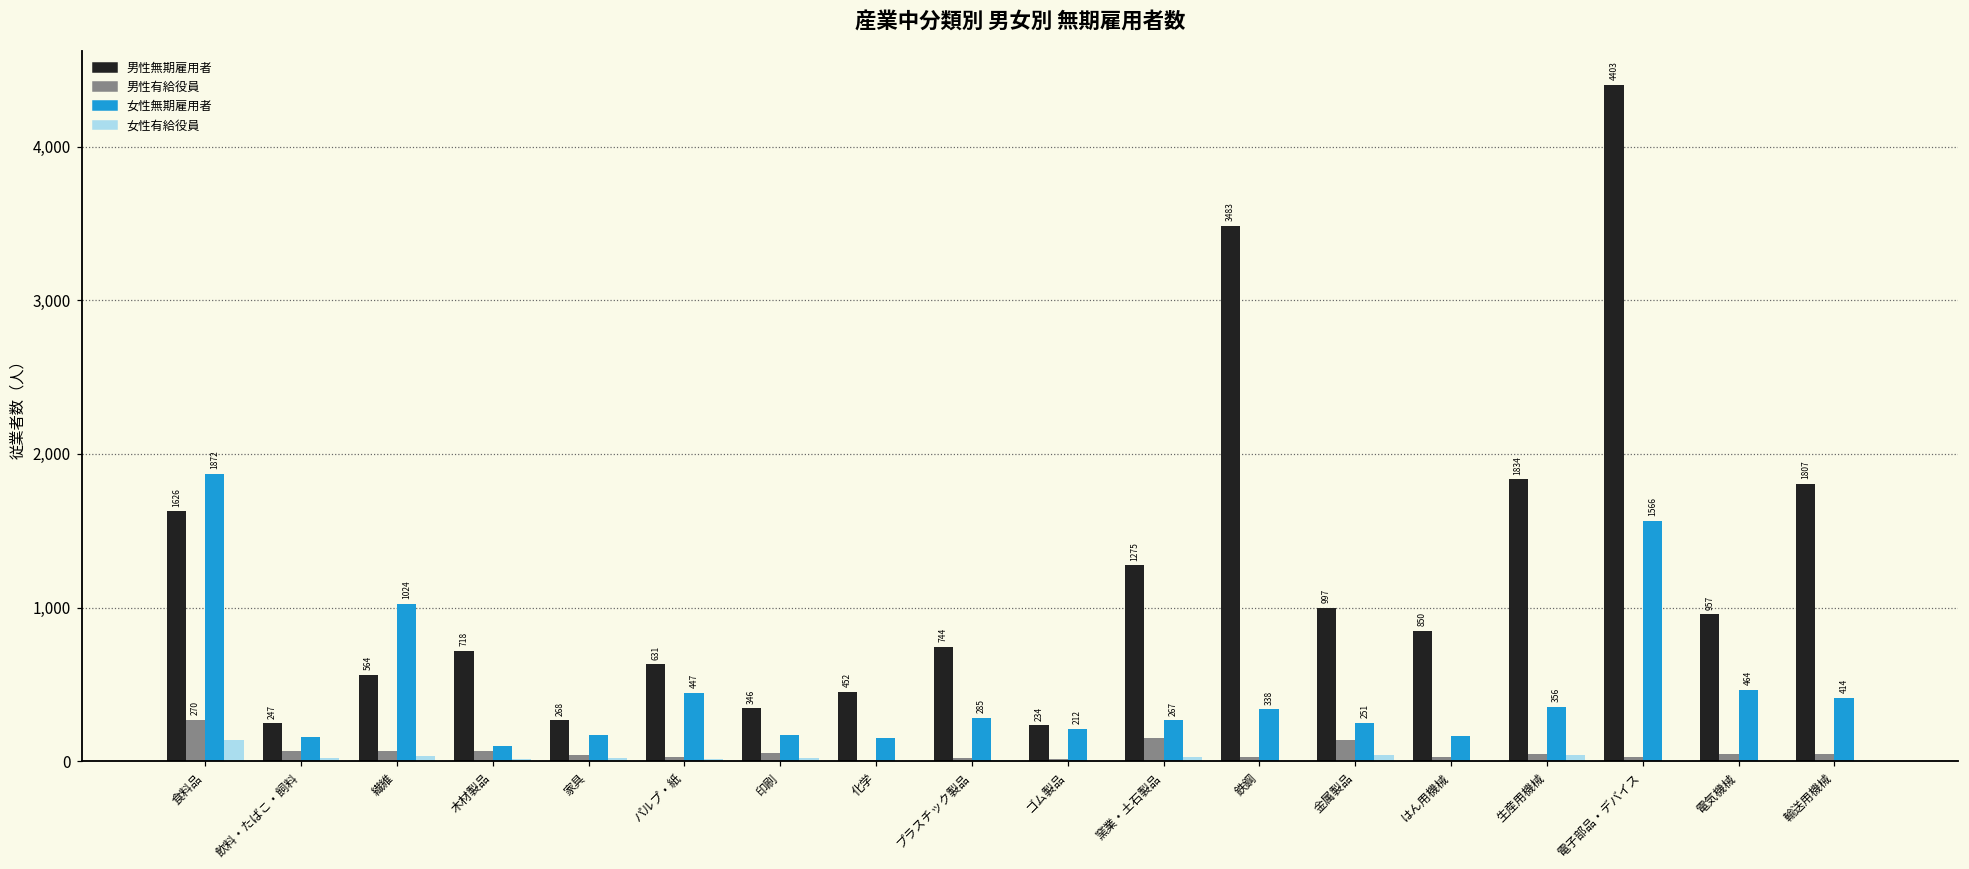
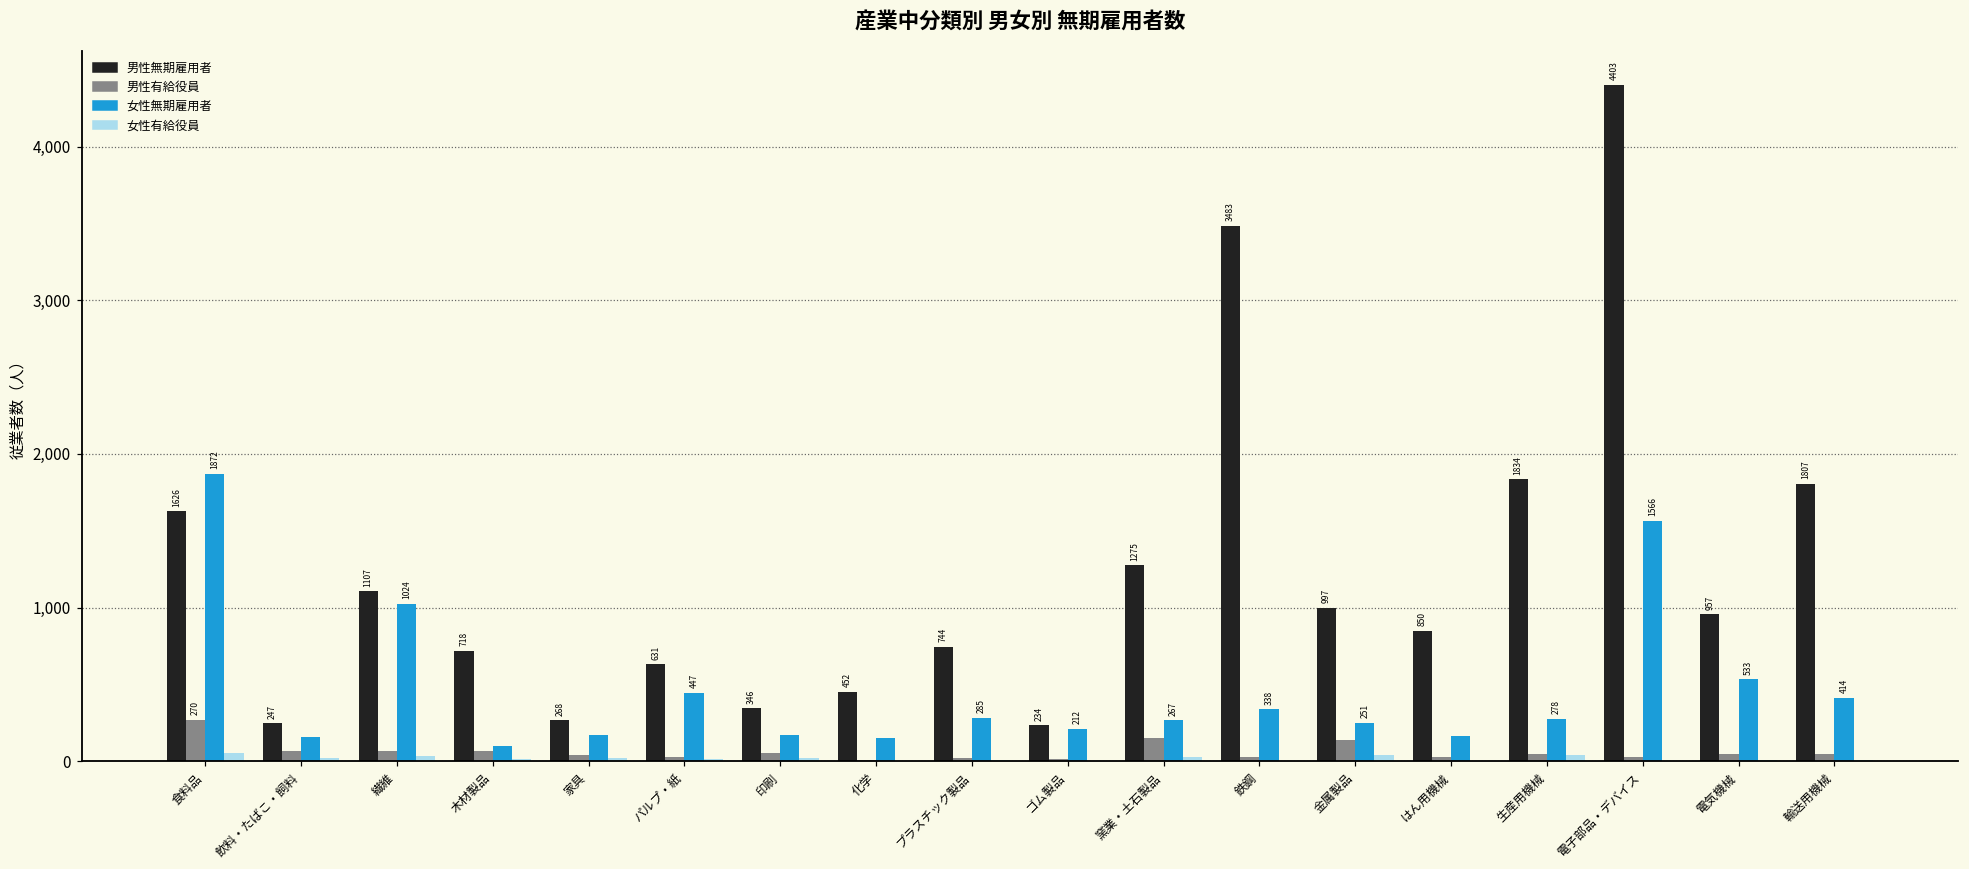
女性有給役員, 食料品: 140 -> 50
男性無期雇用者, 繊維: 564 -> 1107
女性無期雇用者, 生産用機械: 356 -> 278
女性無期雇用者, 電気機械: 464 -> 533
